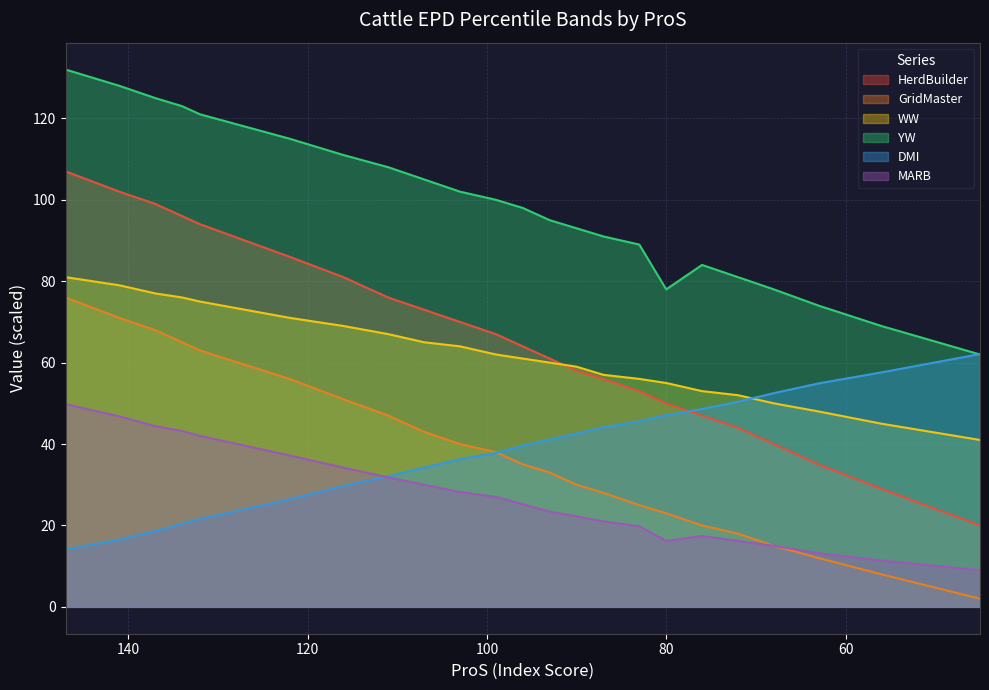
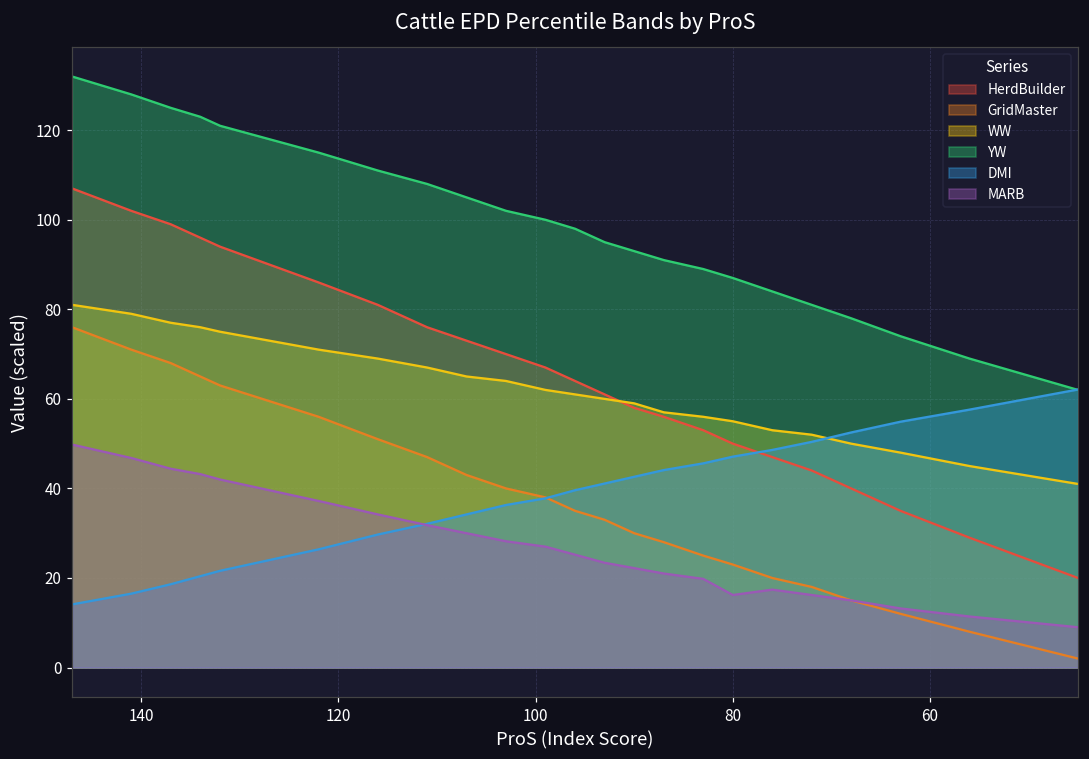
YW, 80: 78 -> 87
